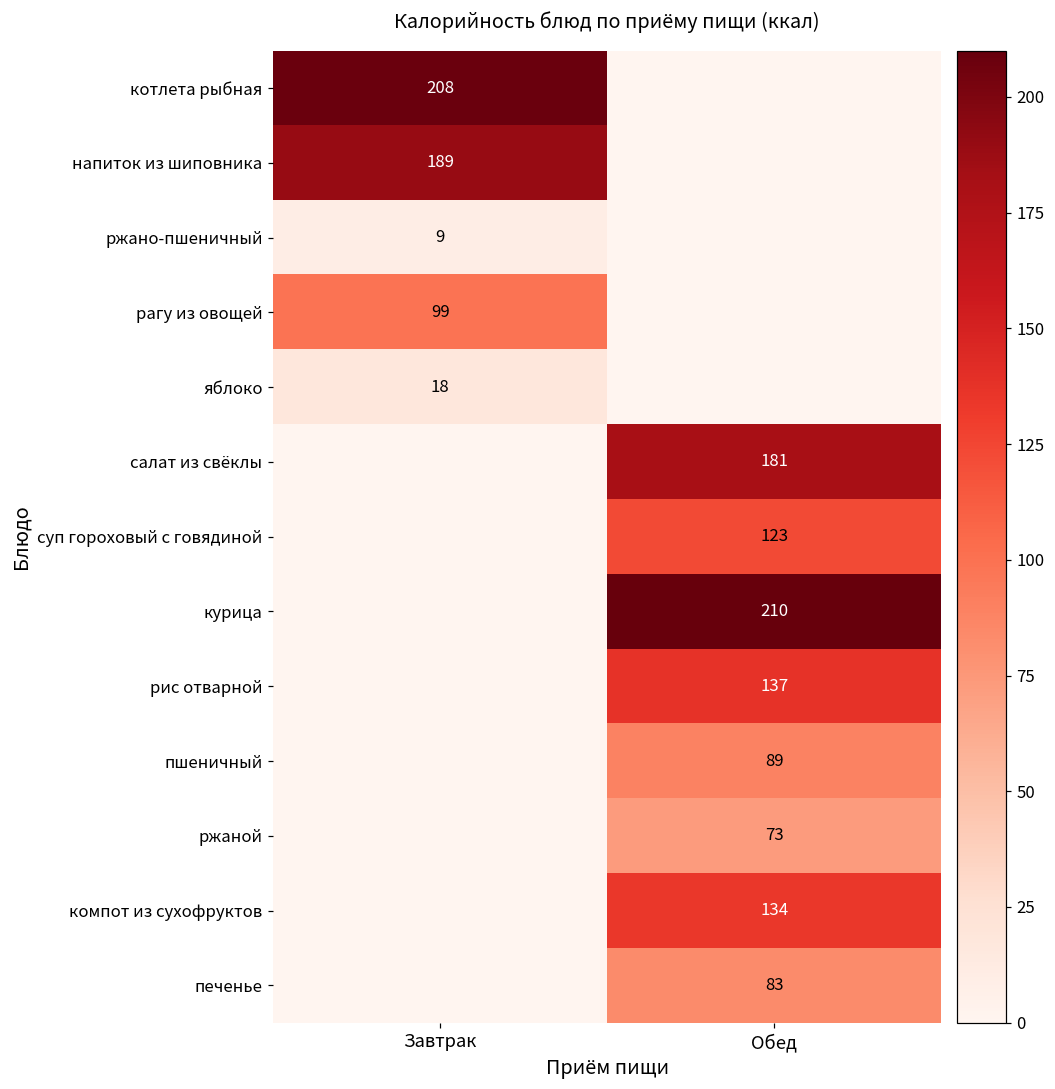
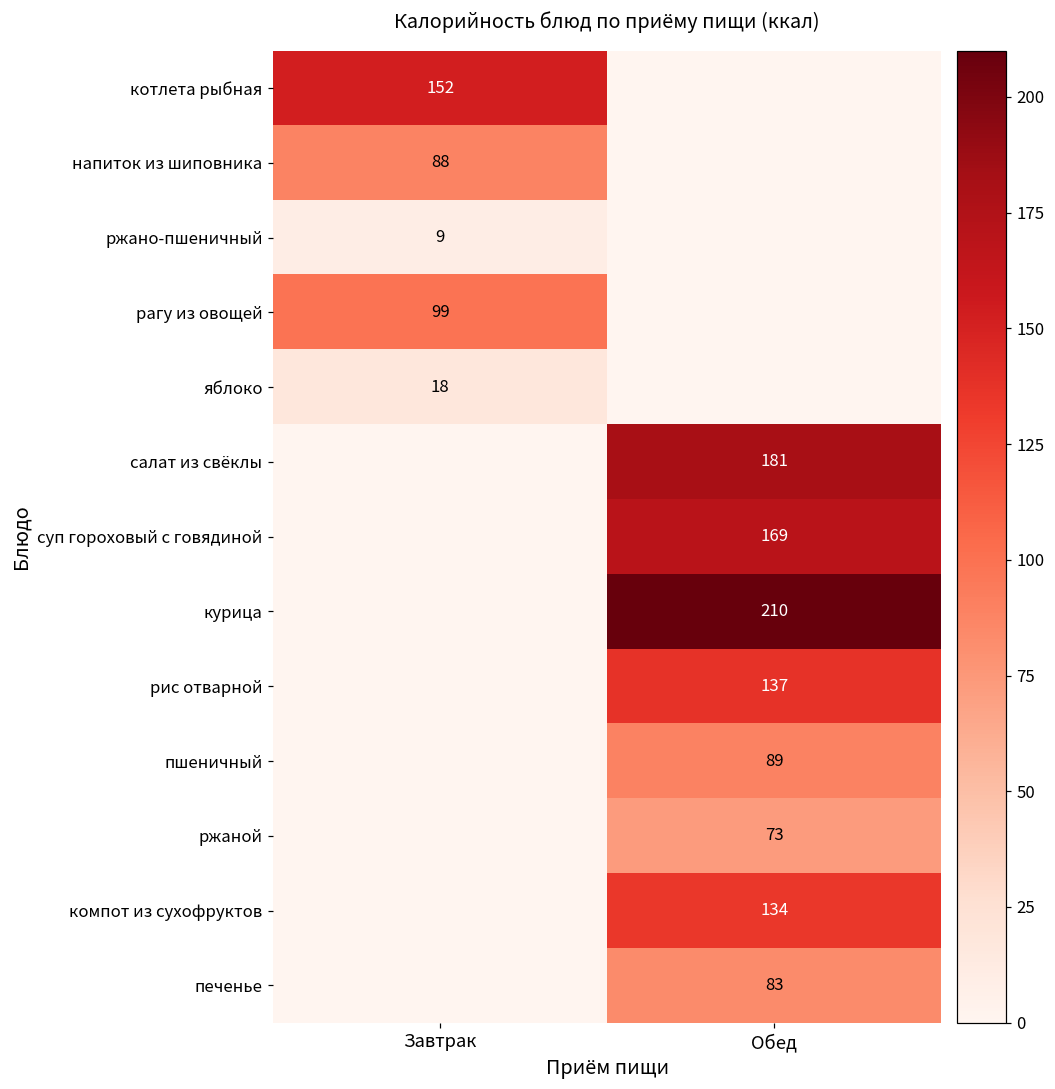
котлета рыбная, Завтрак: 208 -> 152
напиток из шиповника, Завтрак: 189 -> 88
суп гороховый с говядиной, Обед: 123 -> 169
